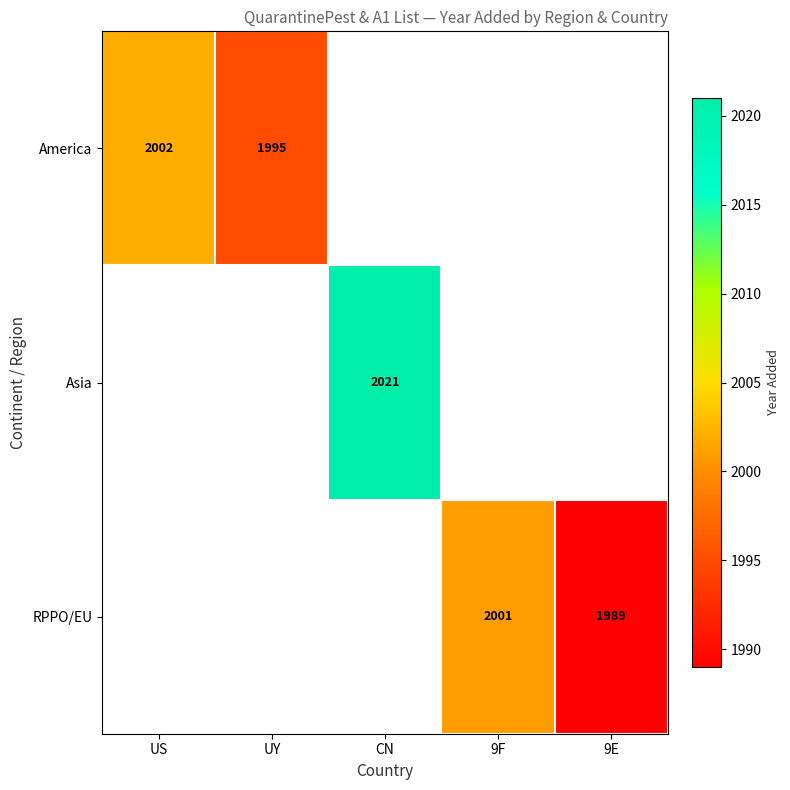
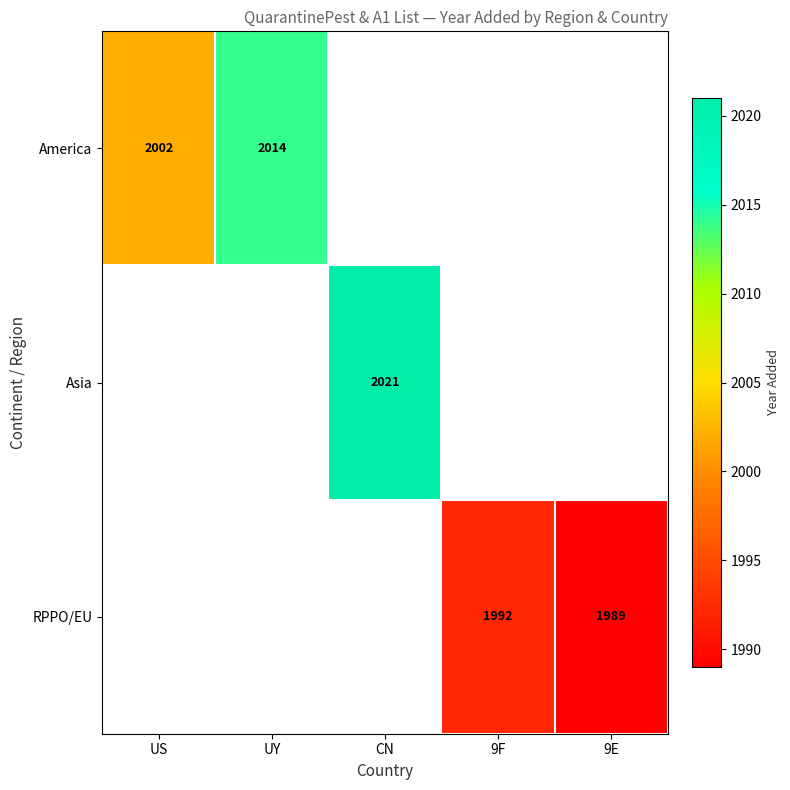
America, UY: 1995 -> 2014
RPPO/EU, 9F: 2001 -> 1992
